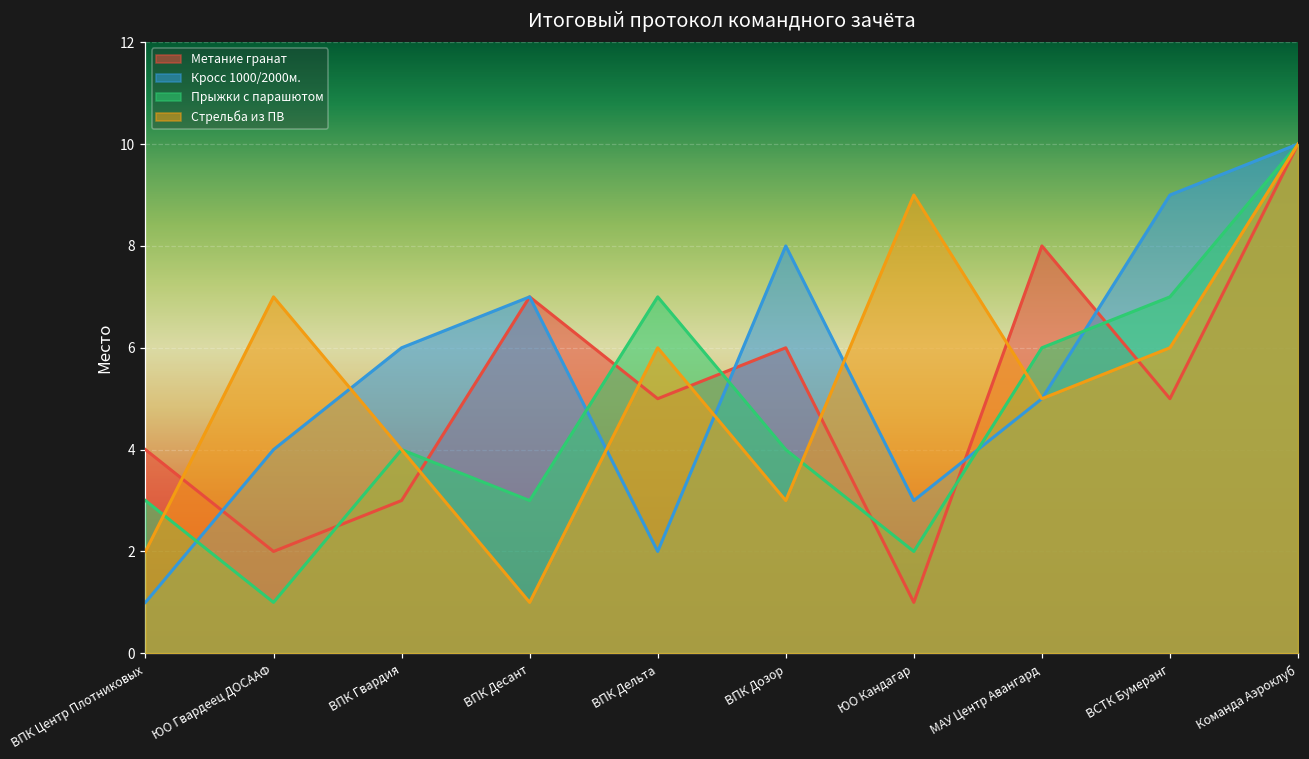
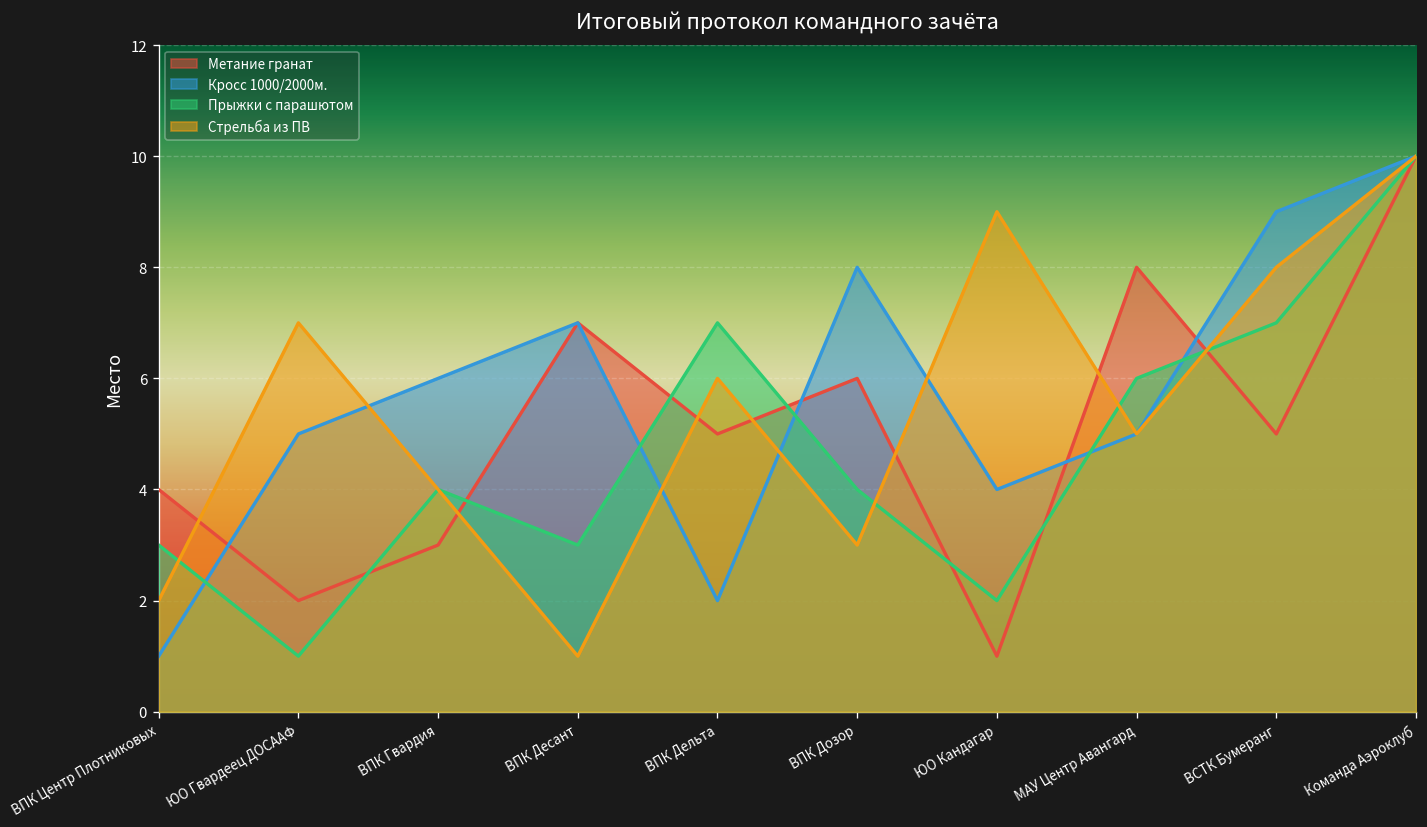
Кросс 1000/2000м., ЮО Гвардеец ДОСААФ: 4 -> 5
Кросс 1000/2000м., ЮО Кандагар: 3 -> 4
Стрельба из ПВ, ВСТК Бумеранг: 6 -> 8
